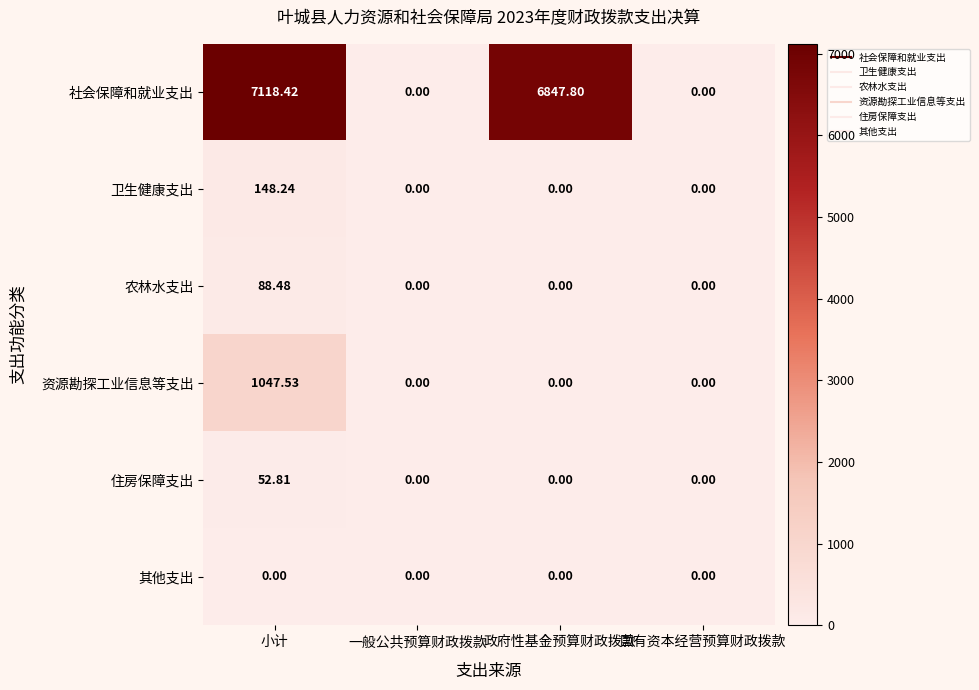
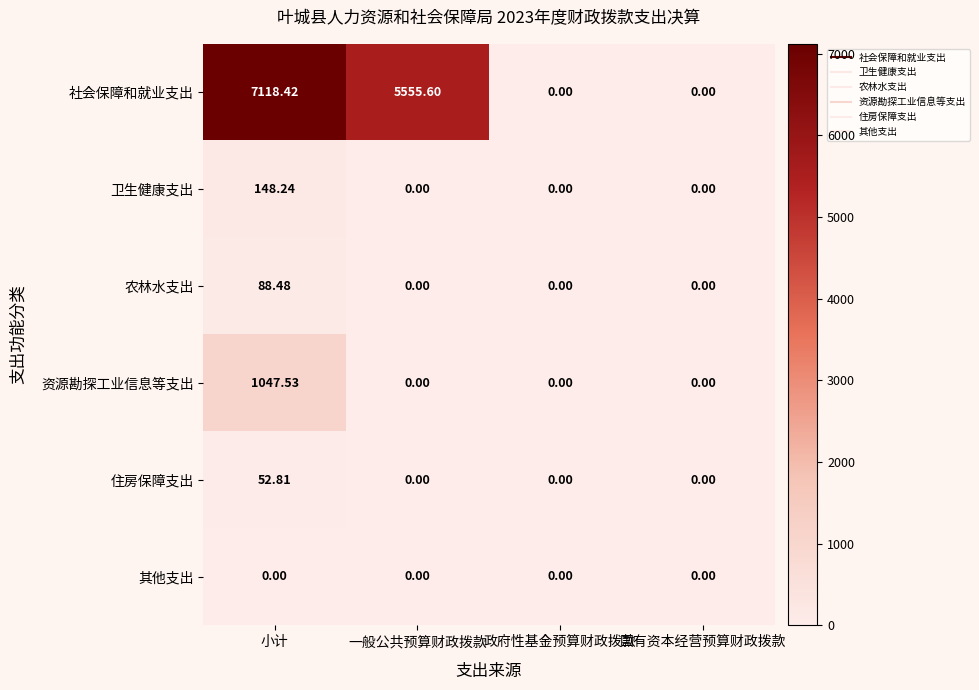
社会保障和就业支出, 一般公共预算财政拨款: 0.00 -> 5555.60
社会保障和就业支出, 政府性基金预算财政拨款: 6847.80 -> 0.00
